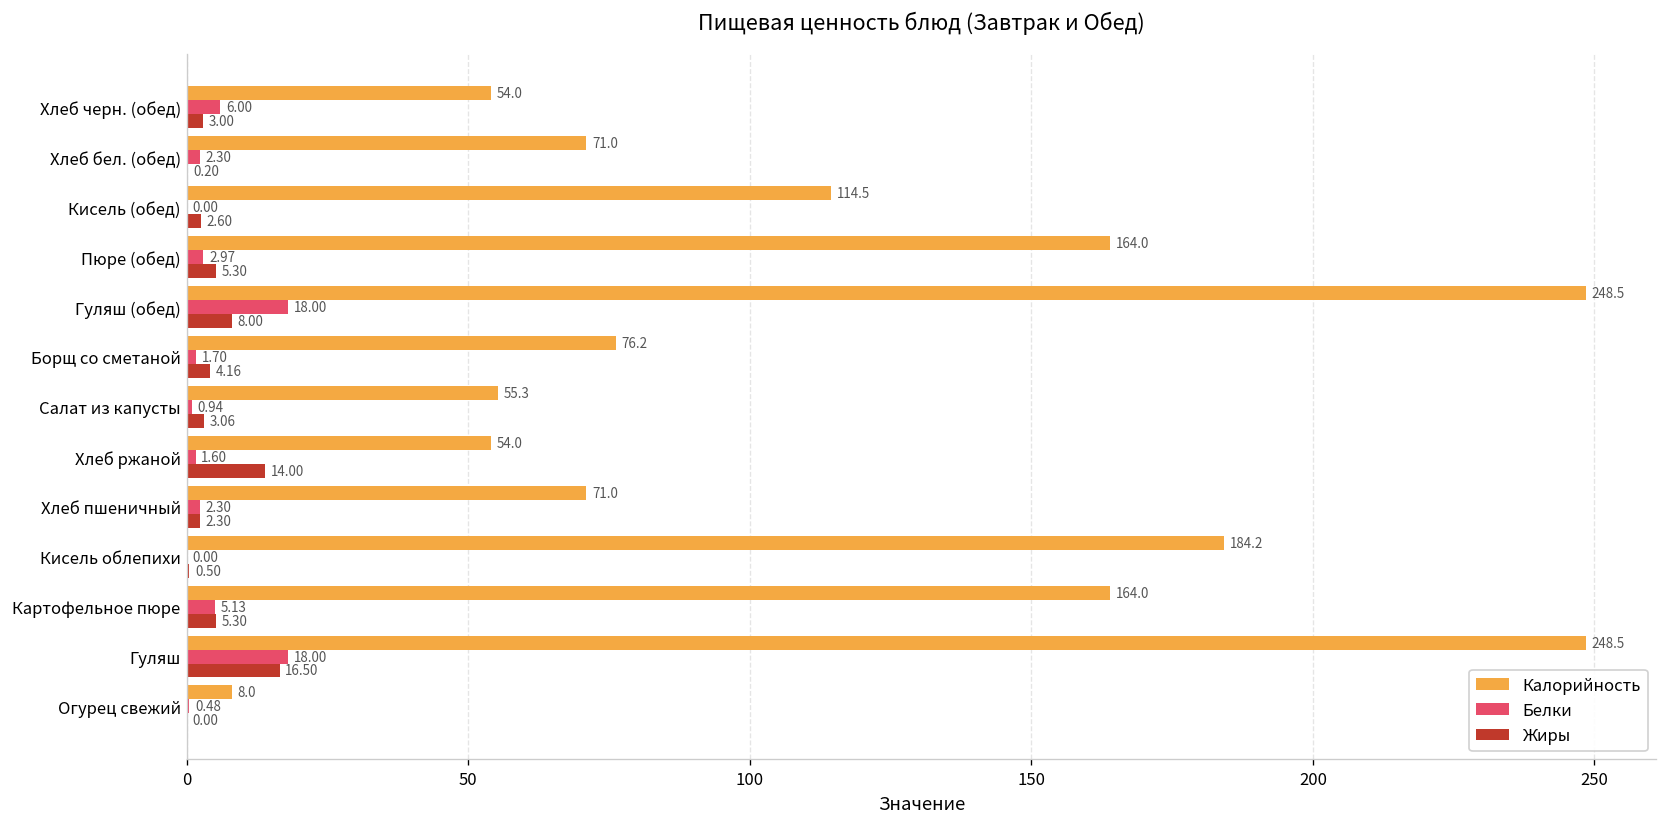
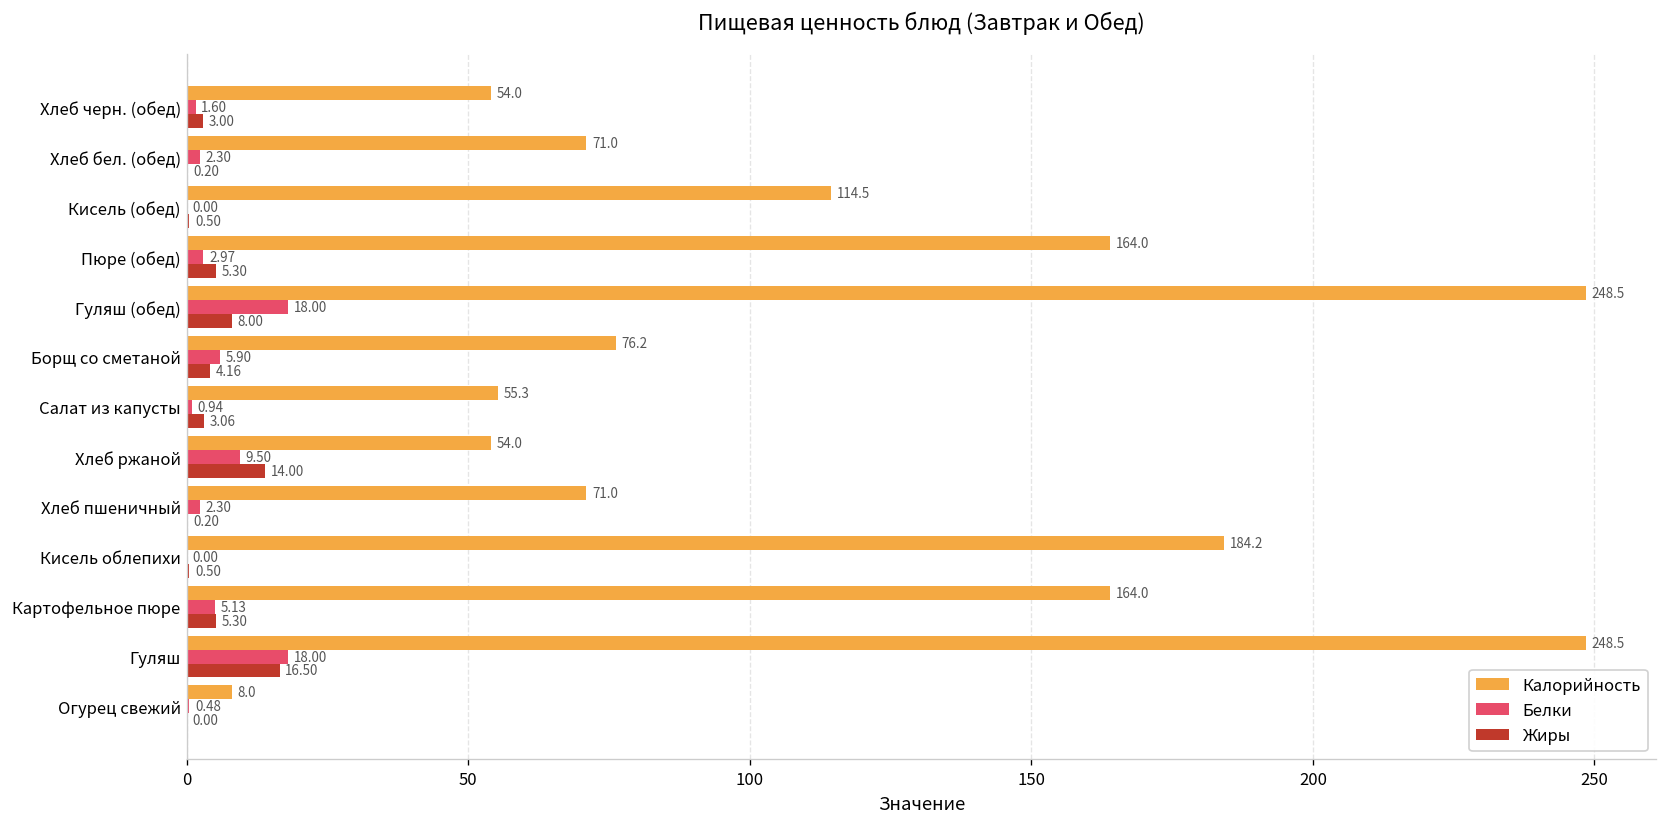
Белки, Хлеб черн. (обед): 6.00 -> 1.60
Жиры, Кисель (обед): 2.60 -> 0.50
Белки, Борщ со сметаной: 1.70 -> 5.90
Белки, Хлеб ржаной: 1.60 -> 9.50
Жиры, Хлеб пшеничный: 2.30 -> 0.20
